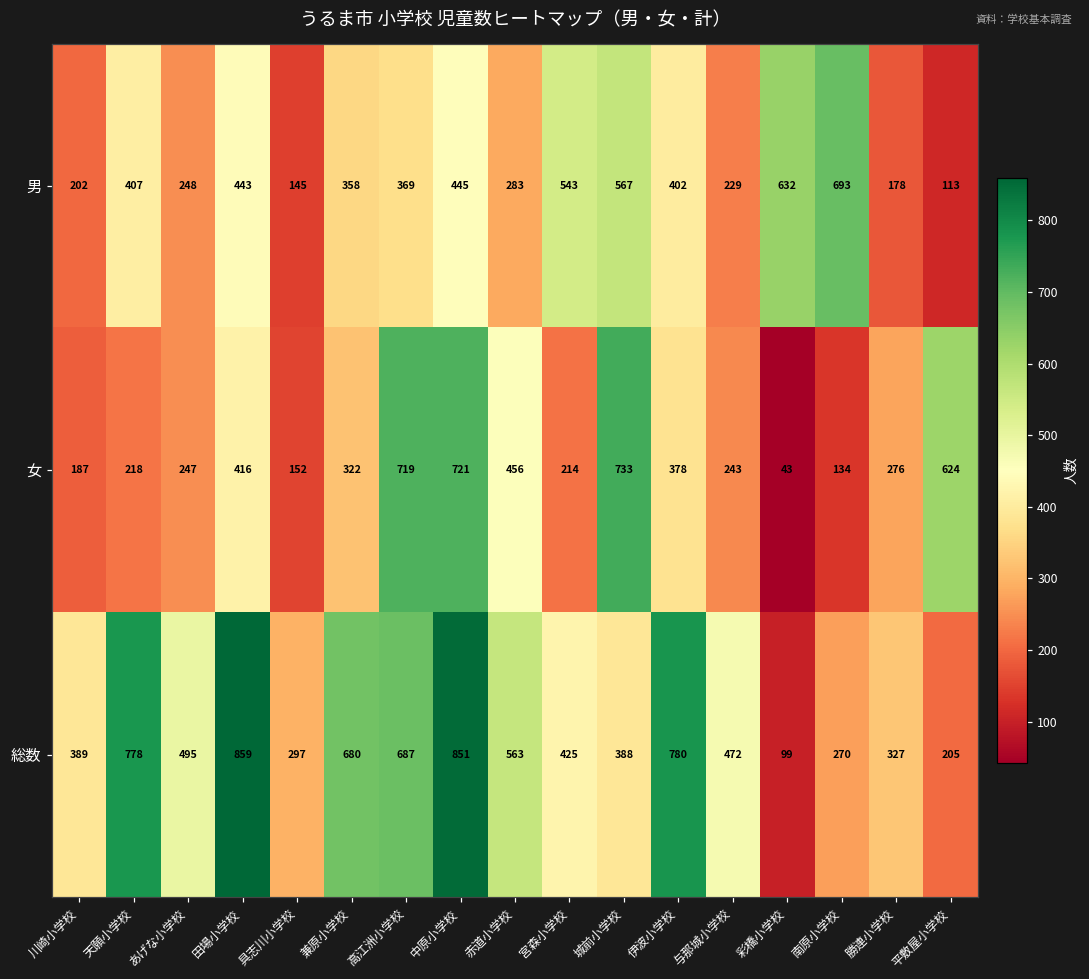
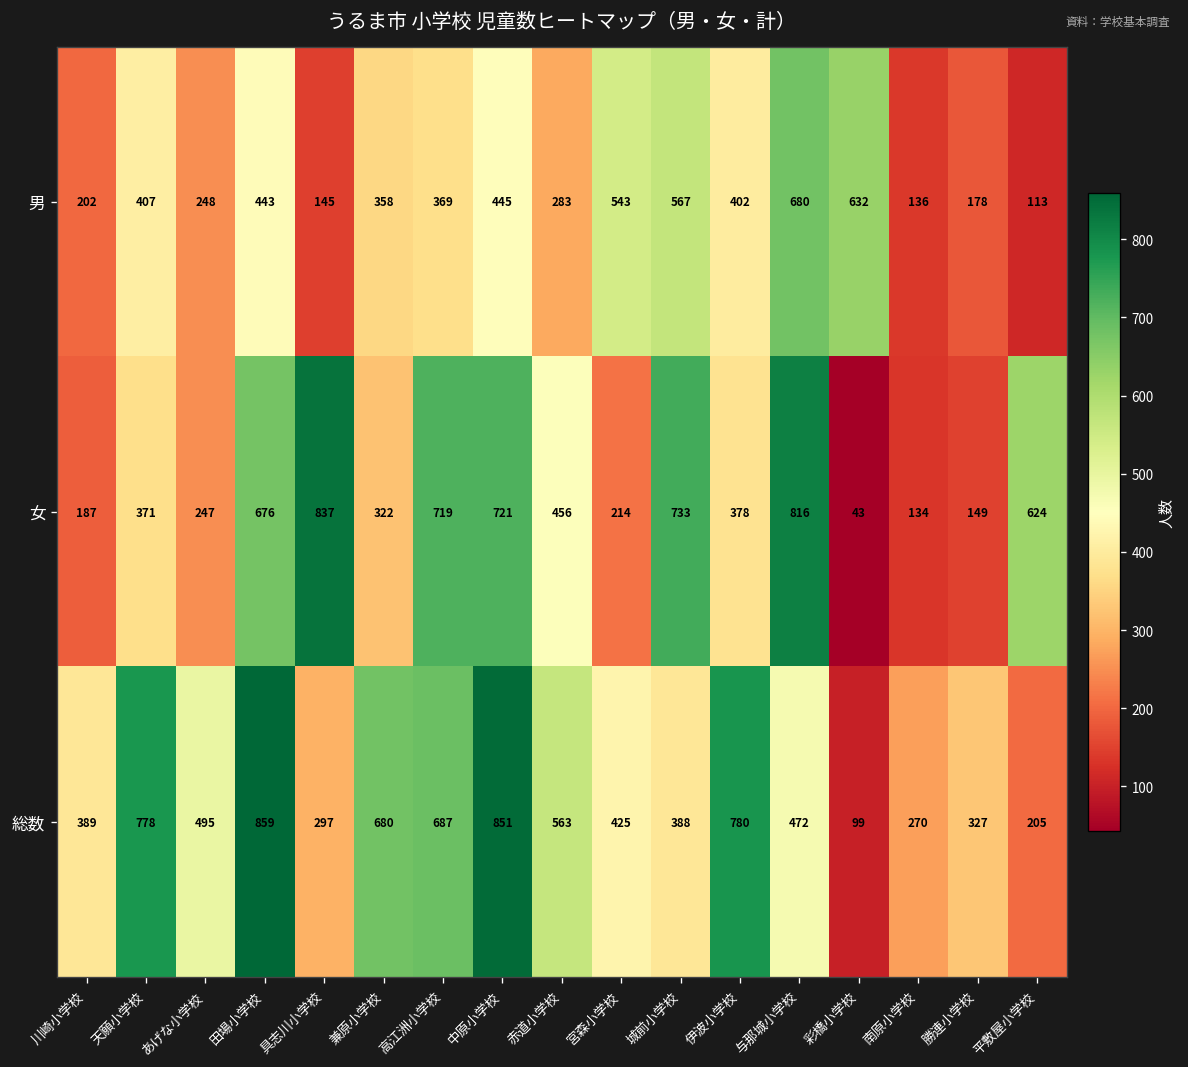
男, 与那城小学校: 229 -> 680
男, 南原小学校: 693 -> 136
女, 天願小学校: 218 -> 371
女, 田場小学校: 416 -> 676
女, 具志川小学校: 152 -> 837
女, 与那城小学校: 243 -> 816
女, 勝連小学校: 276 -> 149
